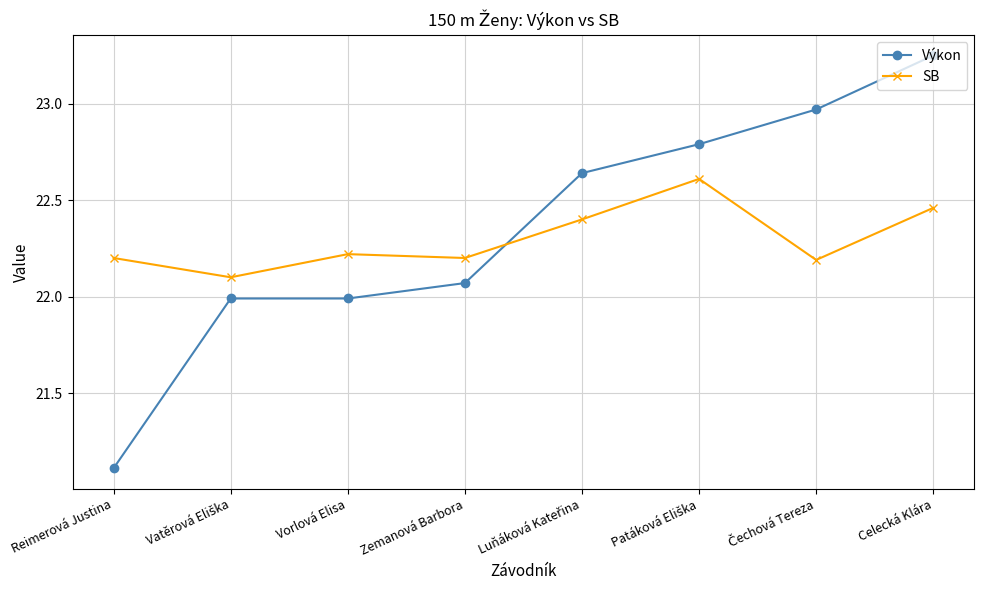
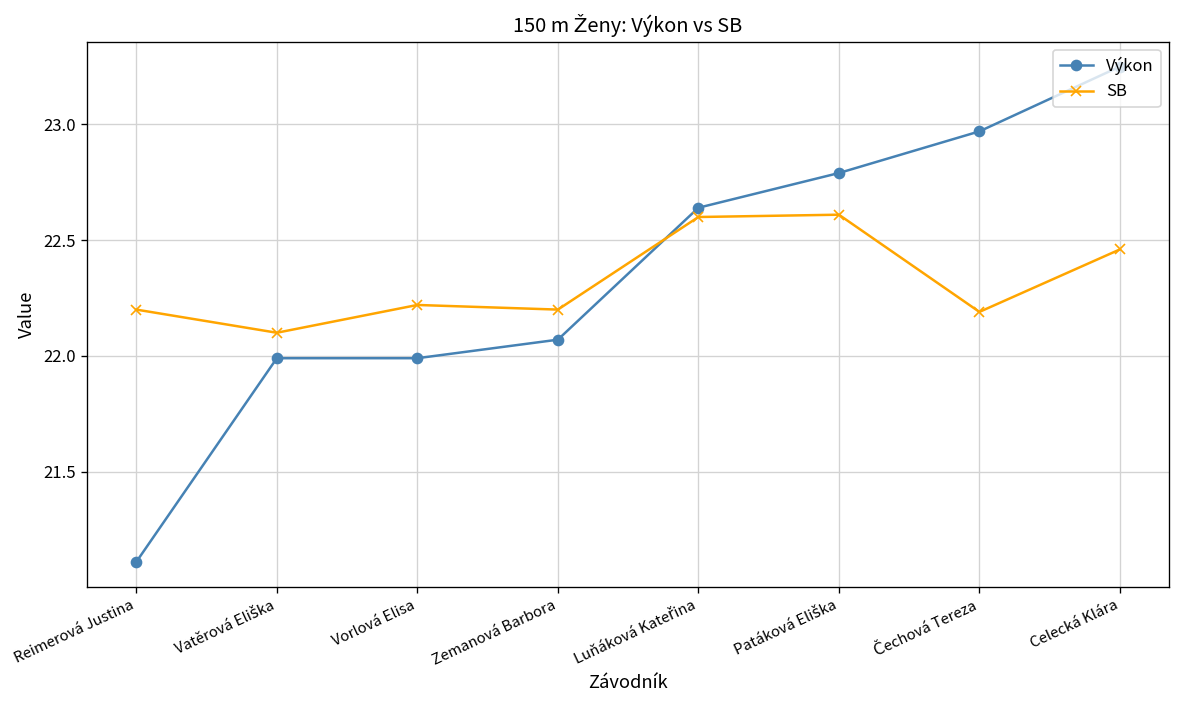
SB, Luňáková Kateřina: 22.4 -> 22.6
